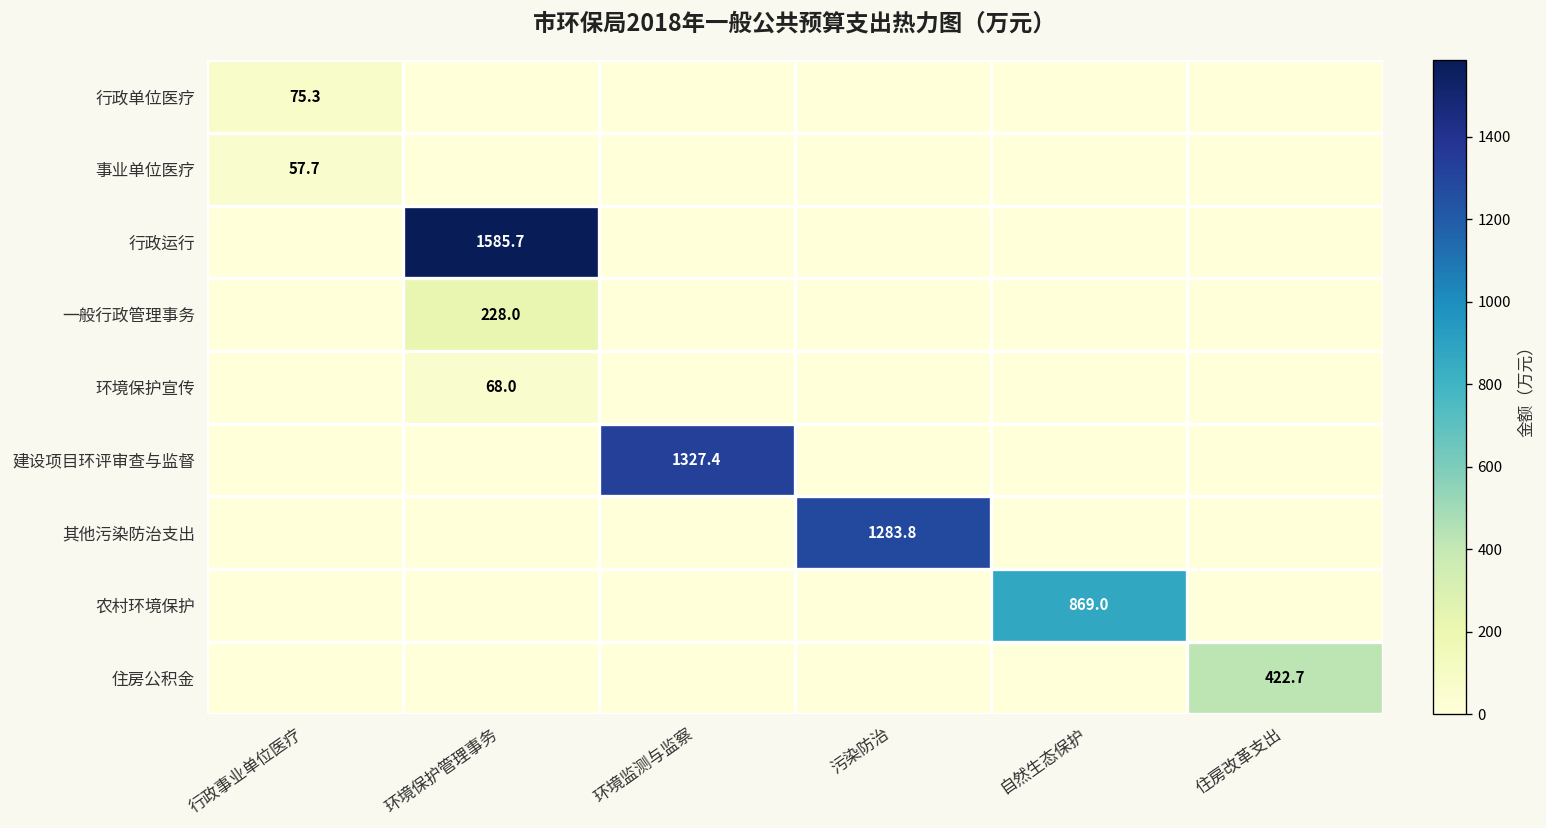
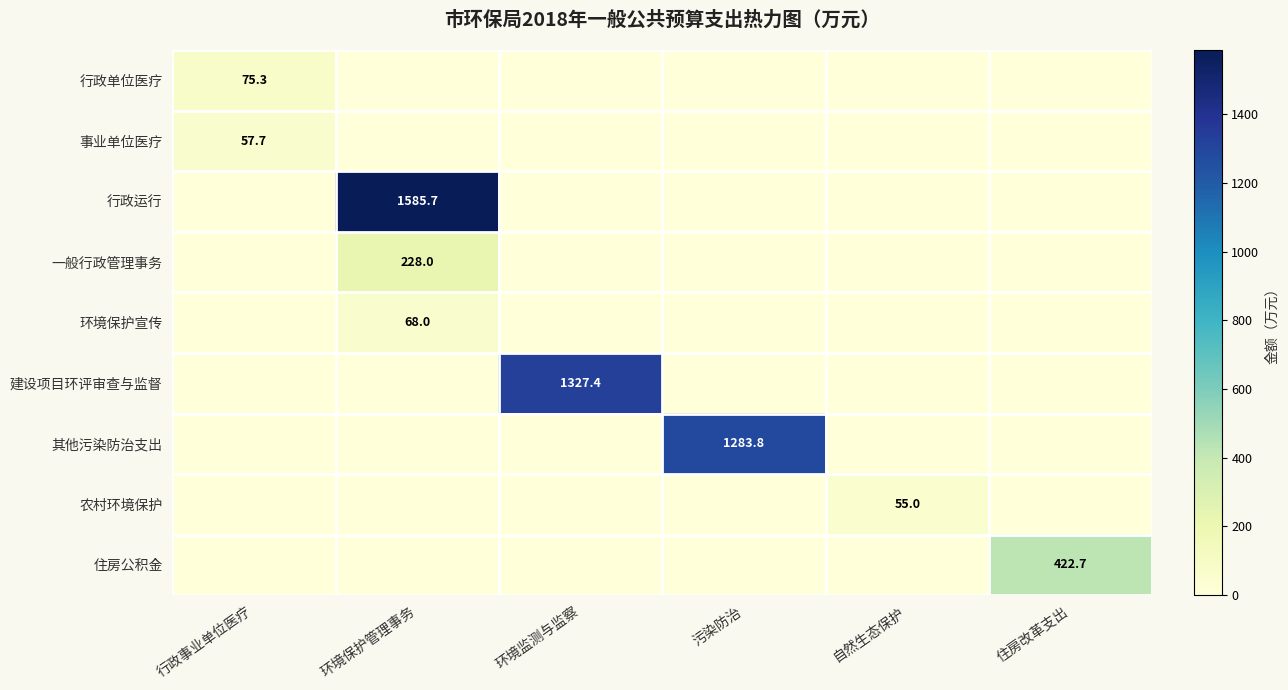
农村环境保护, 自然生态保护: 869.0 -> 55.0
